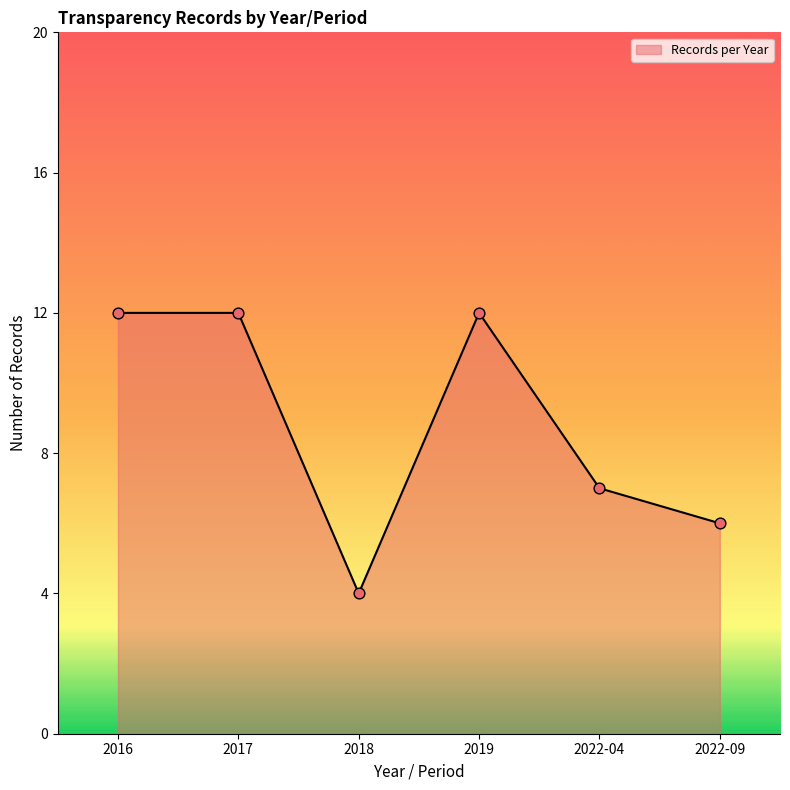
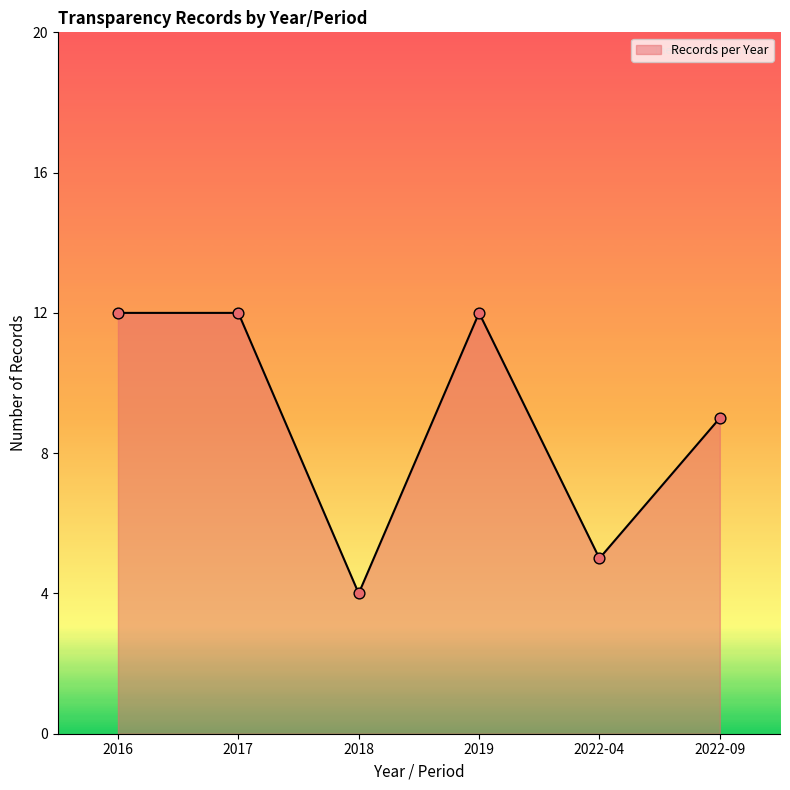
2022-04: 7 -> 5
2022-09: 6 -> 9
